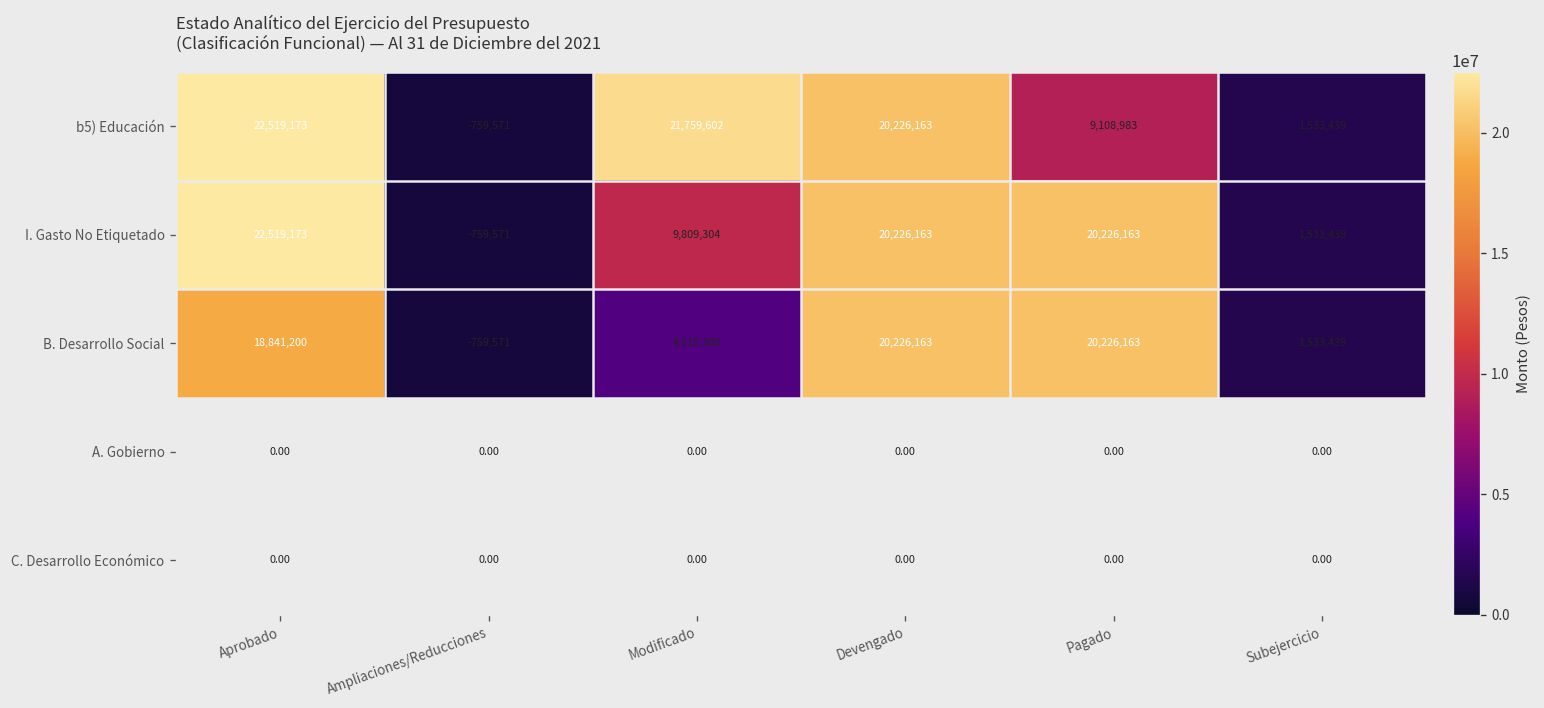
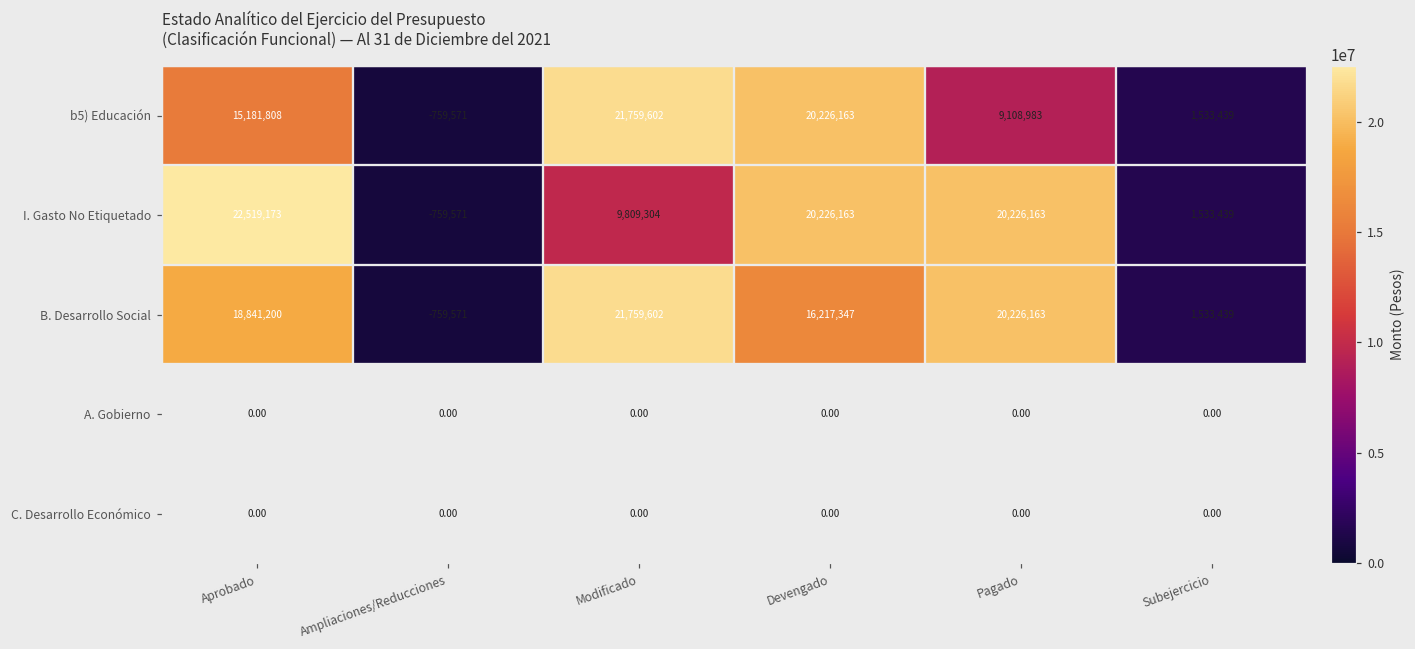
b5) Educación, Aprobado: 22,519,173 -> 15,181,808
B. Desarrollo Social, Modificado: 4,115,300 -> 21,759,602
B. Desarrollo Social, Devengado: 20,226,163 -> 16,217,347
